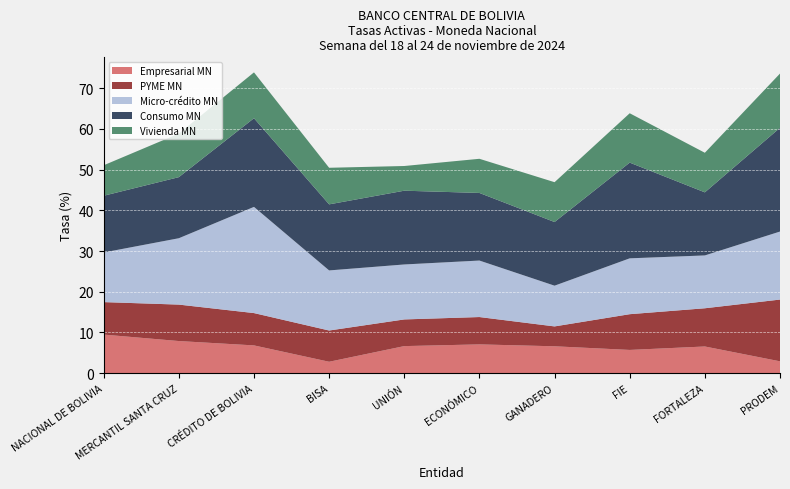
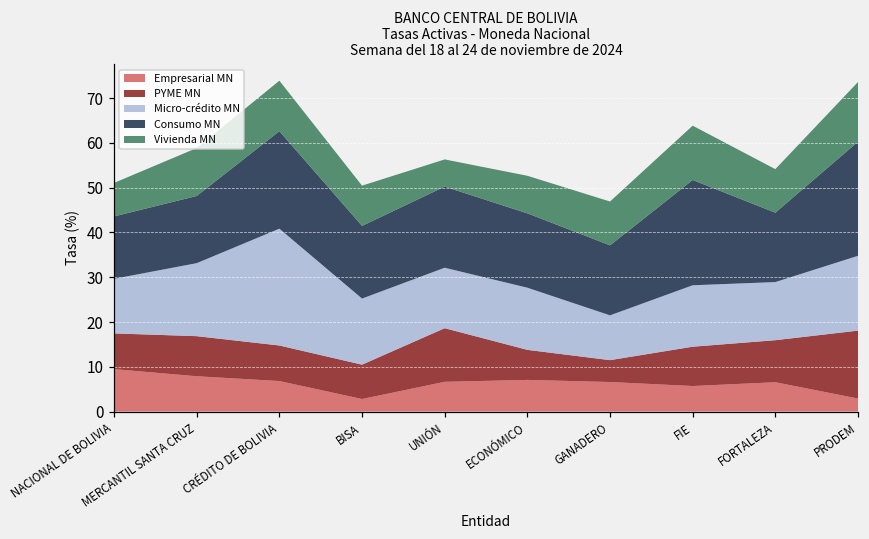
PYME MN, UNIÓN: 7 -> 12
